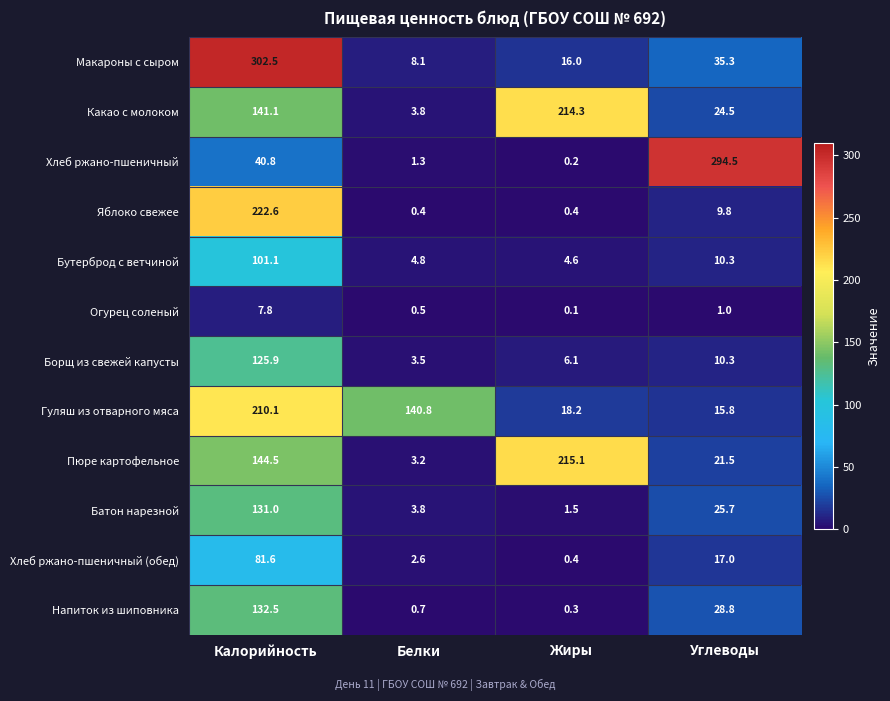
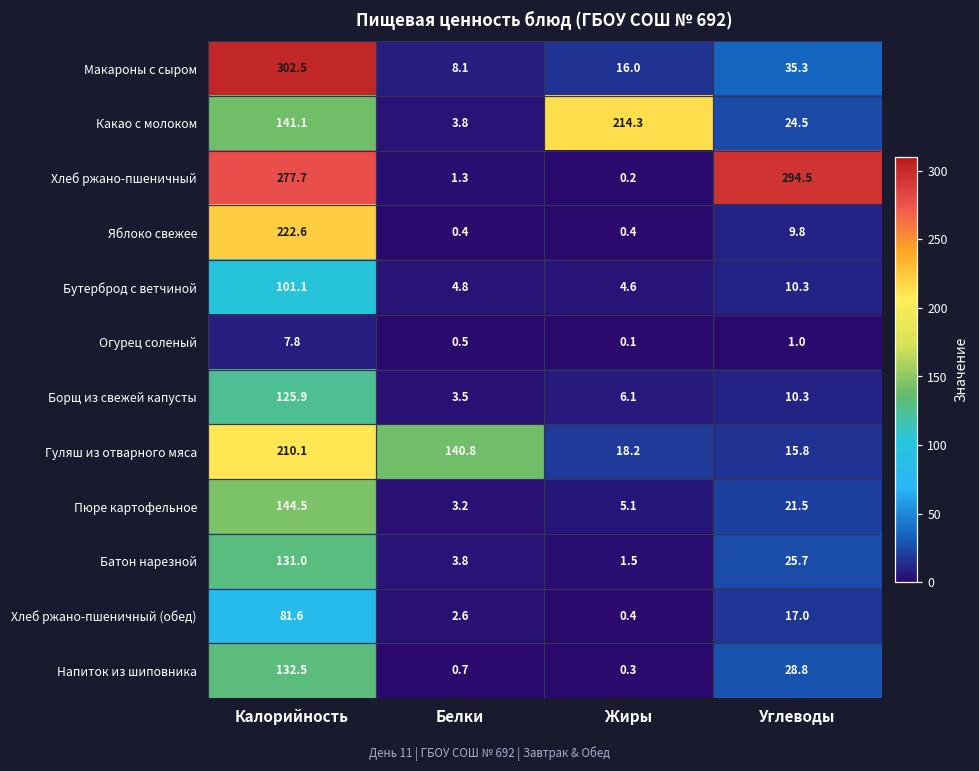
Хлеб ржано-пшеничный, Калорийность: 40.8 -> 277.7
Пюре картофельное, Жиры: 215.1 -> 5.1
